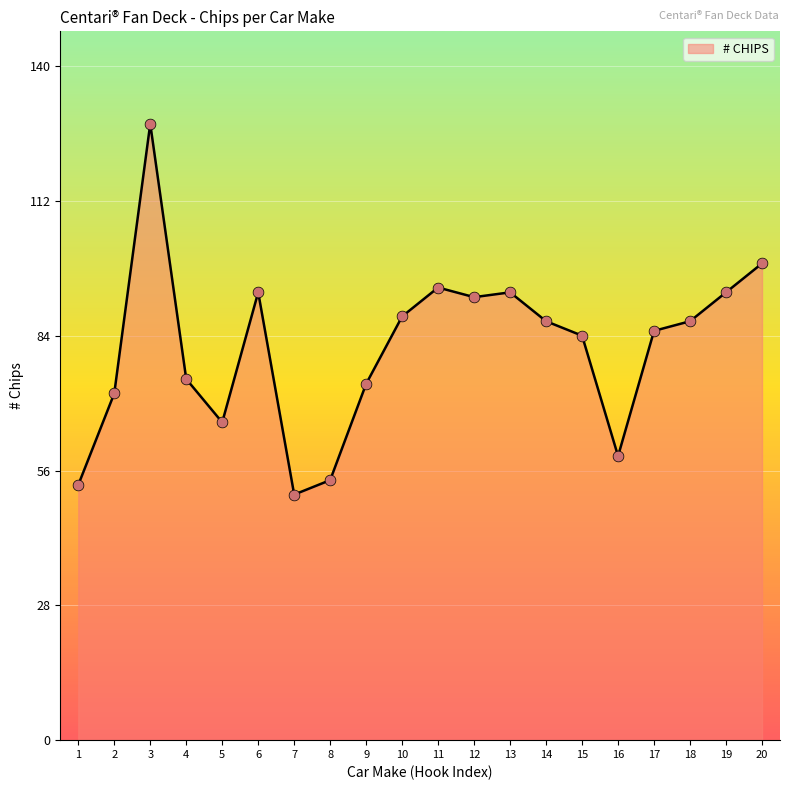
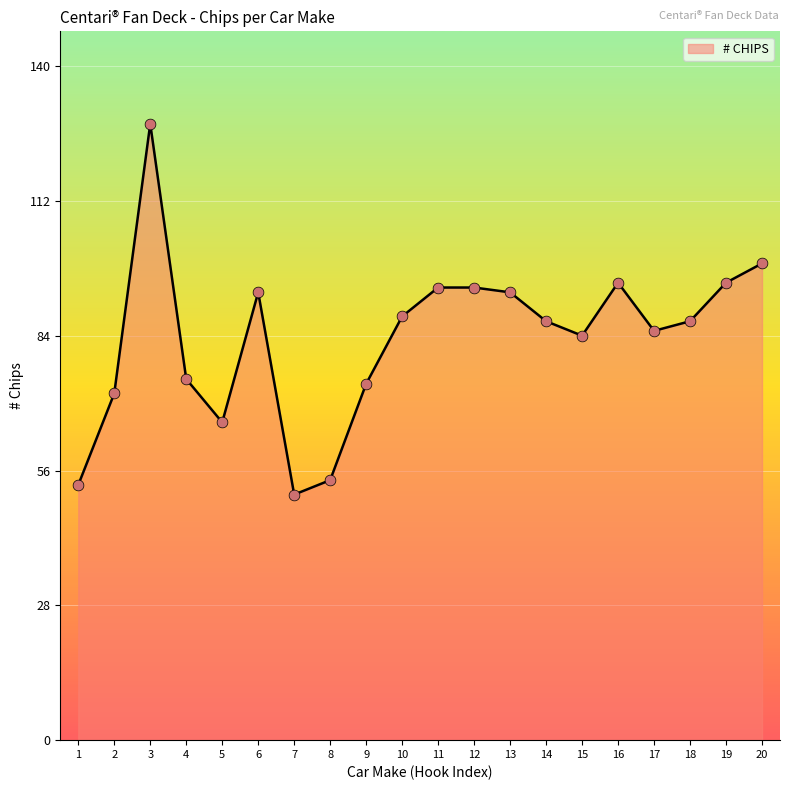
12: 92 -> 94
16: 59 -> 95
19: 93 -> 95
